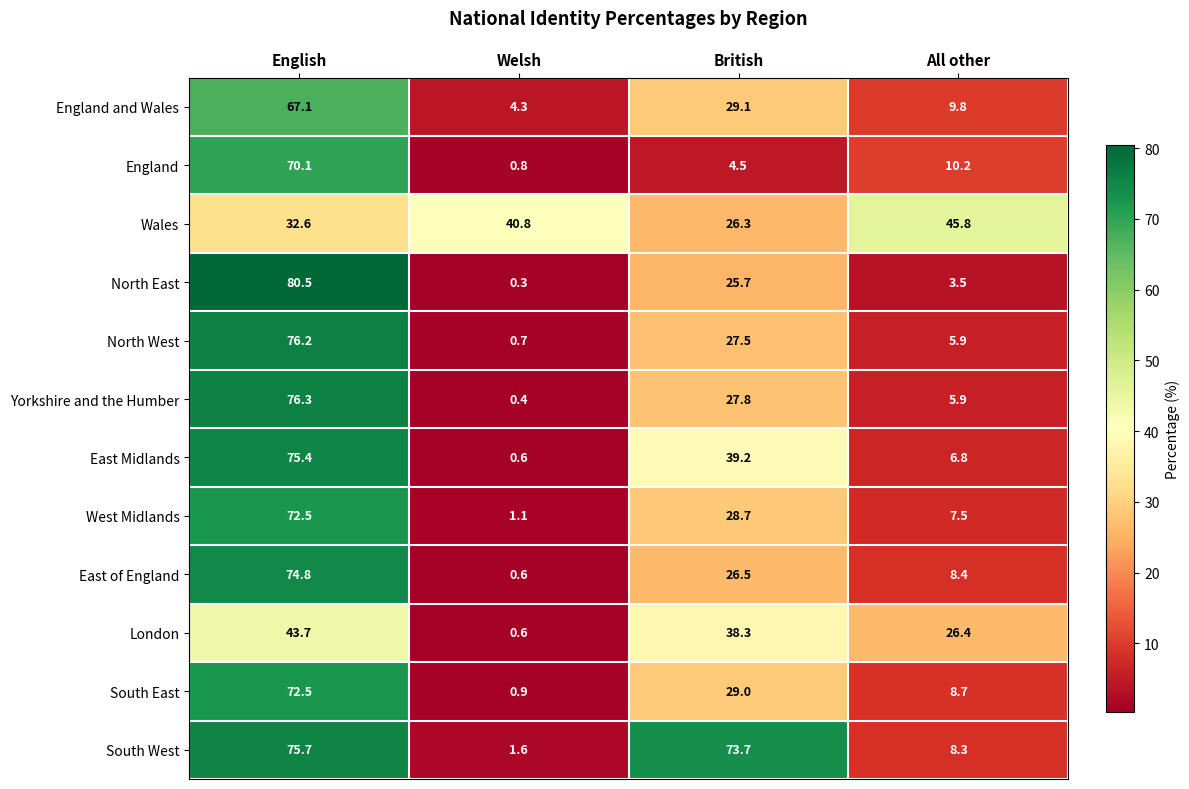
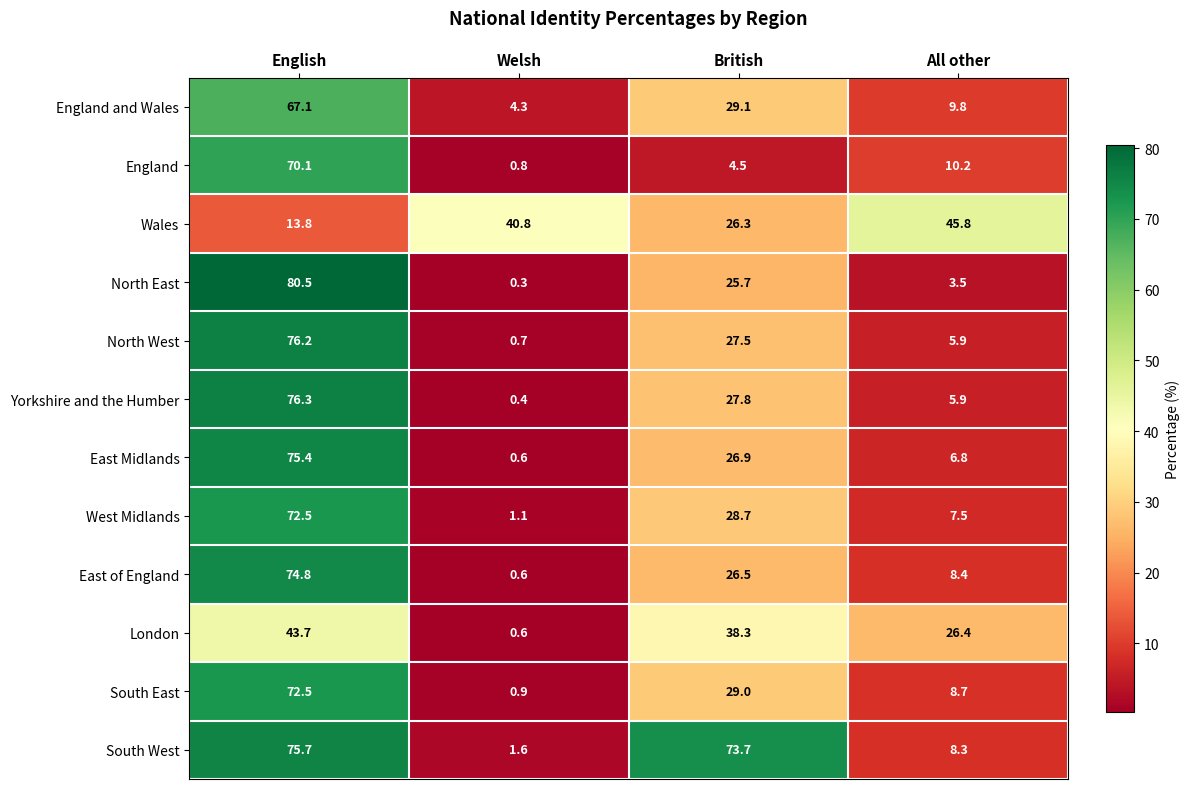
Wales, English: 32.6 -> 13.8
East Midlands, British: 39.2 -> 26.9
